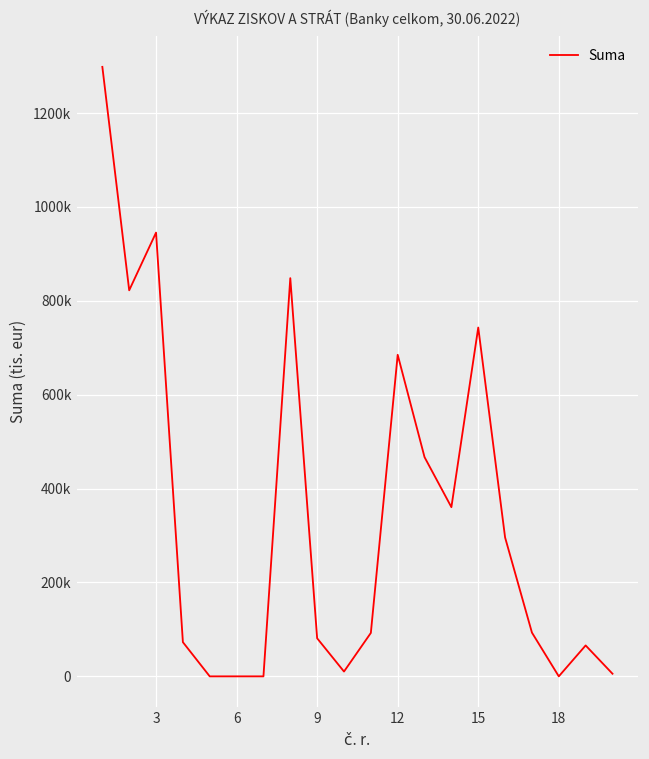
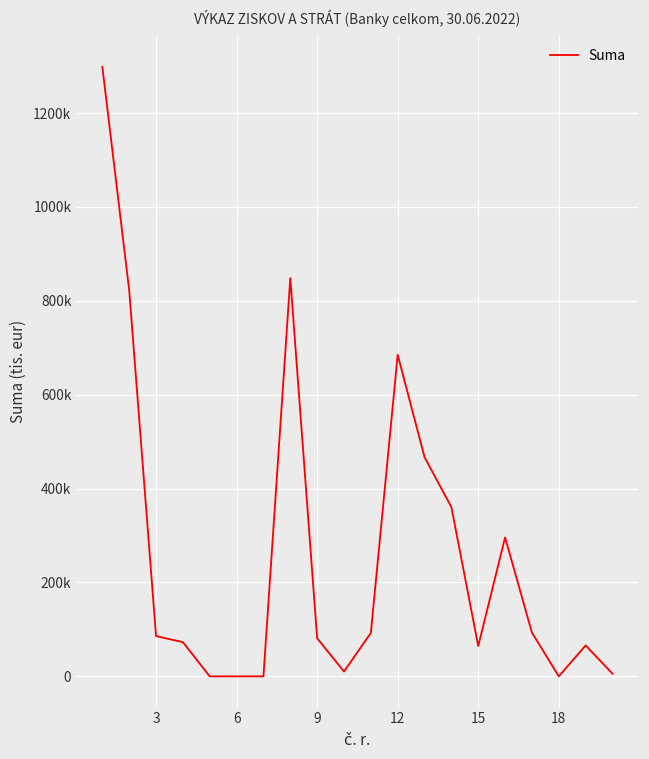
3: 950000 -> 90000
15: 740000 -> 60000
